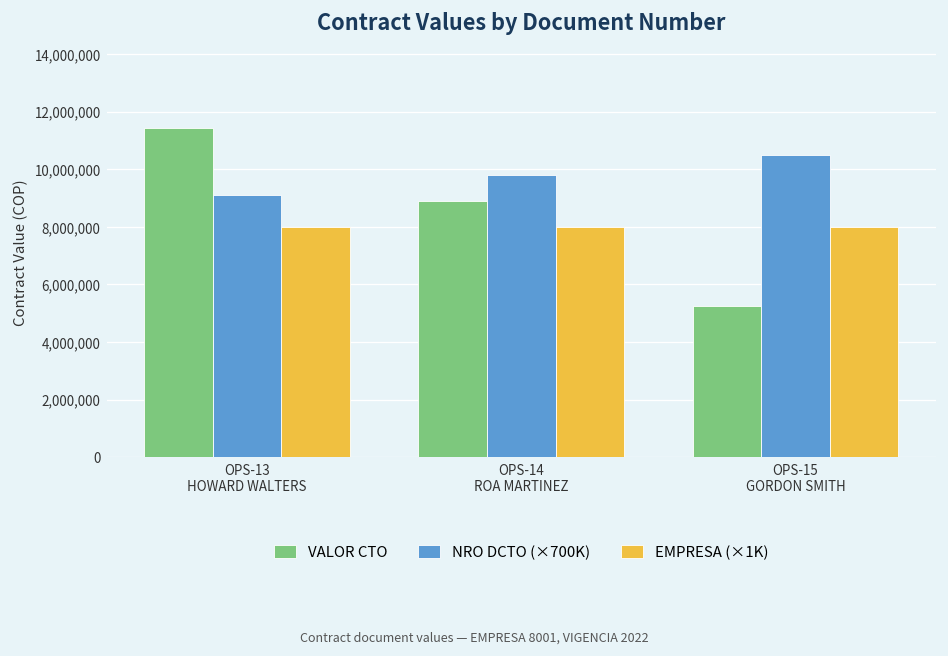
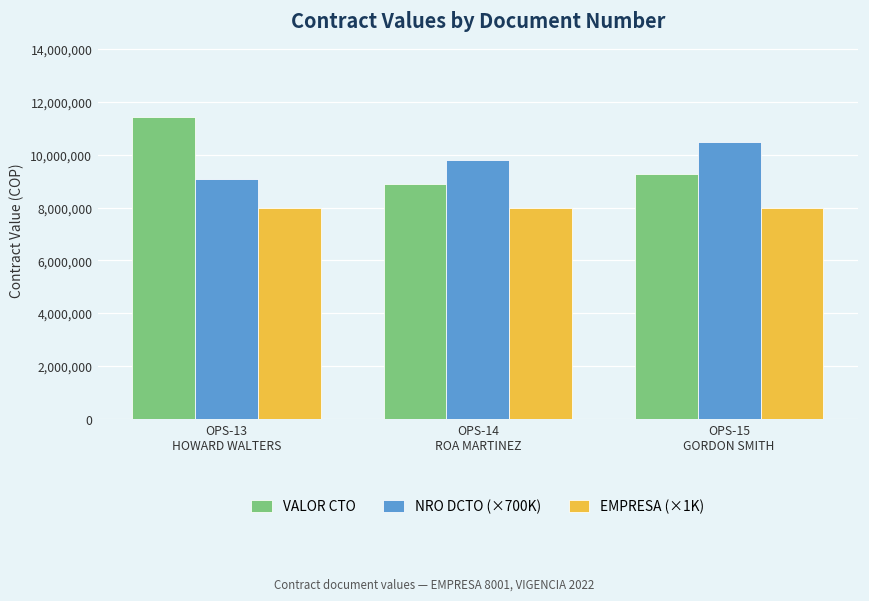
VALOR CTO, OPS-15 GORDON SMITH: 5,200,000 -> 9,300,000
